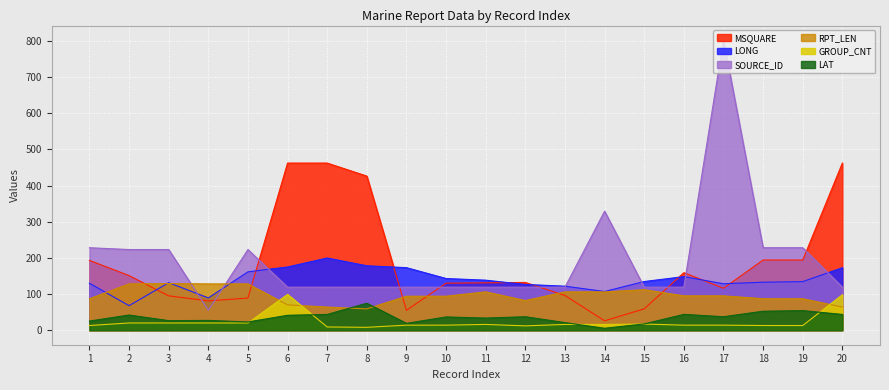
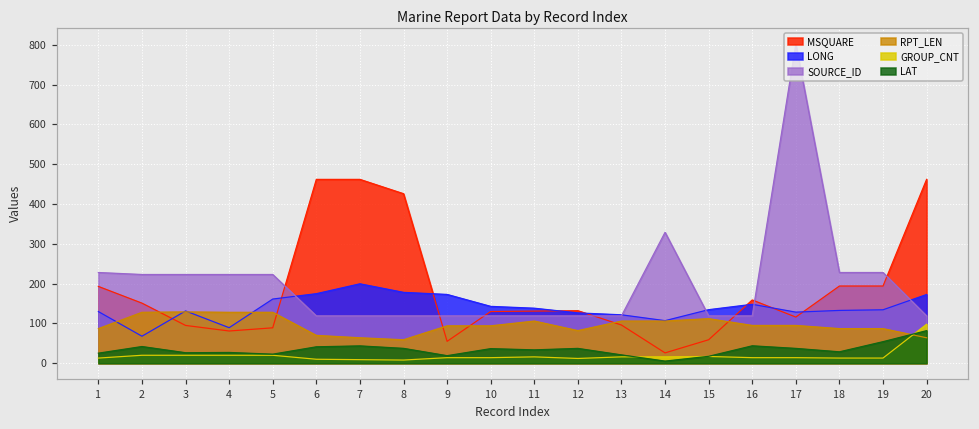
SOURCE_ID, 4: 60 -> 220
GROUP_CNT, 6: 100 -> 10
LAT, 8: 70 -> 40
LAT, 18: 50 -> 30
LAT, 20: 40 -> 80
